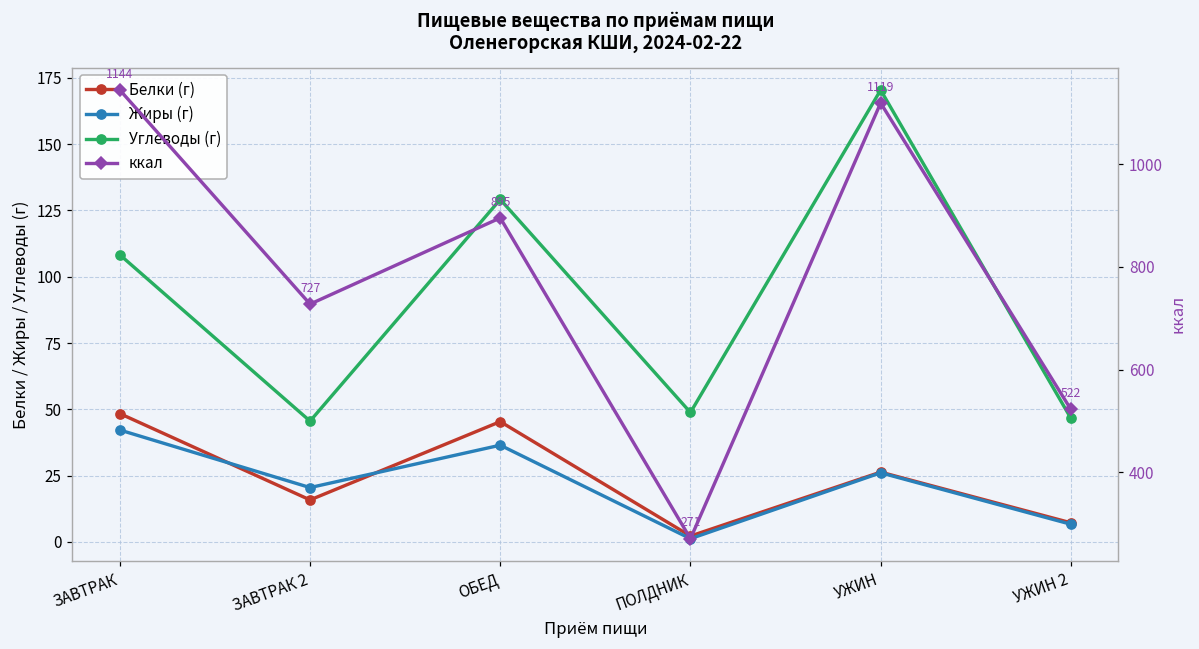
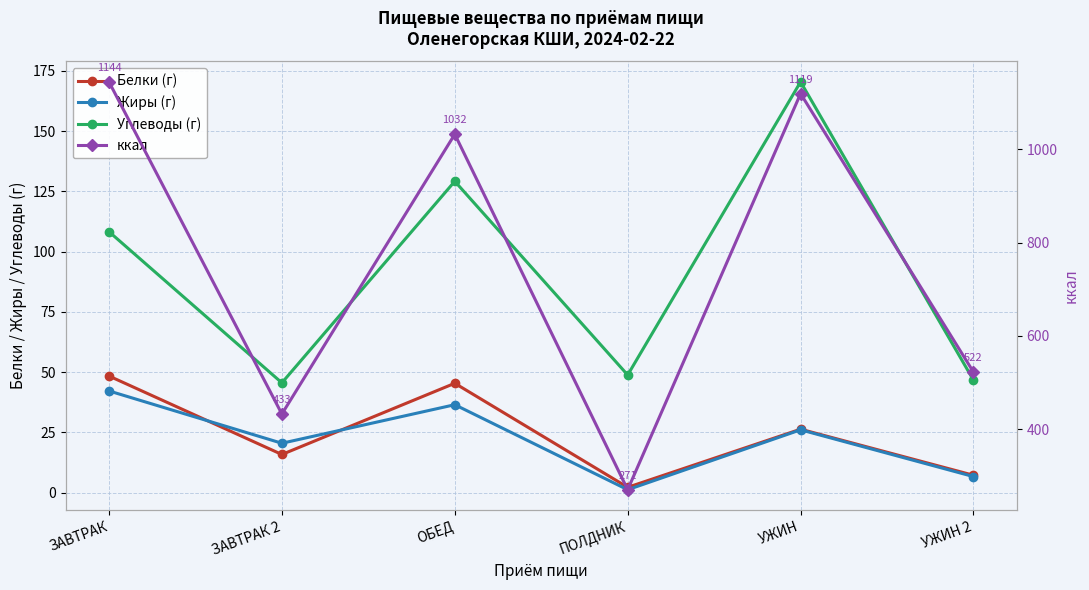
ккал, ЗАВТРАК 2: 727 -> 433
ккал, ОБЕД: 895 -> 1032
